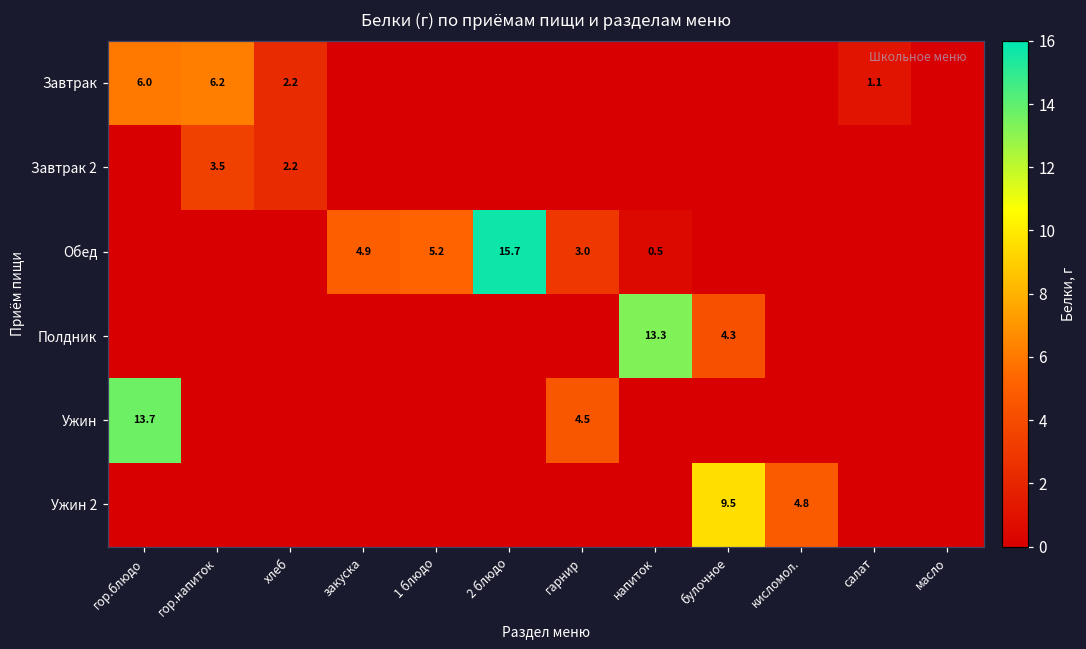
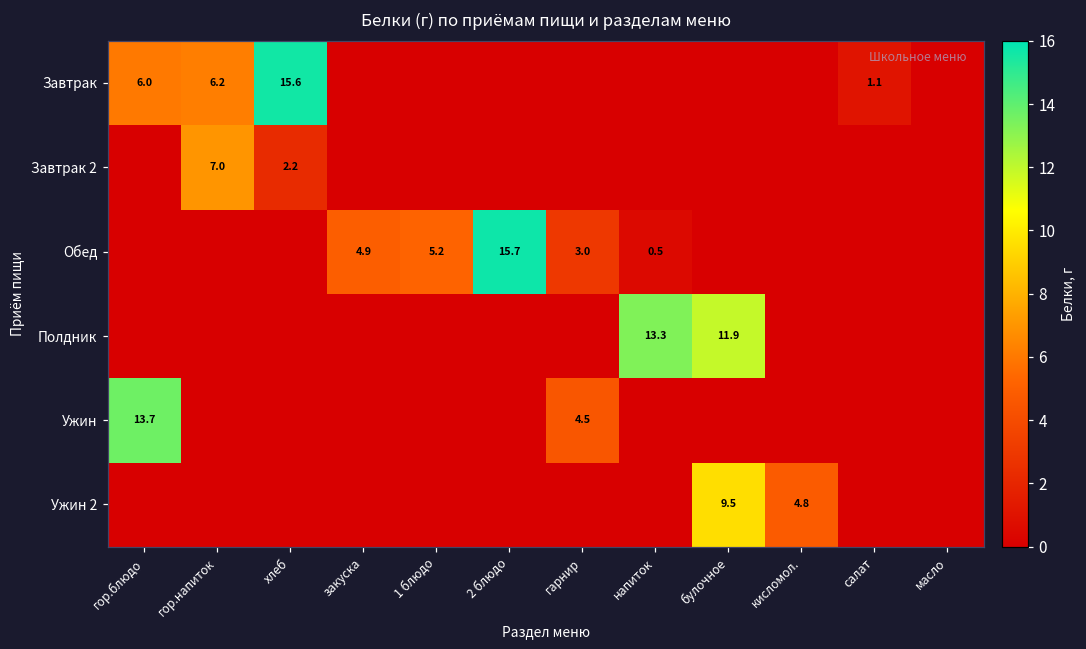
Завтрак, хлеб: 2.2 -> 15.6
Завтрак 2, гор.напиток: 3.5 -> 7.0
Полдник, булочное: 4.3 -> 11.9
